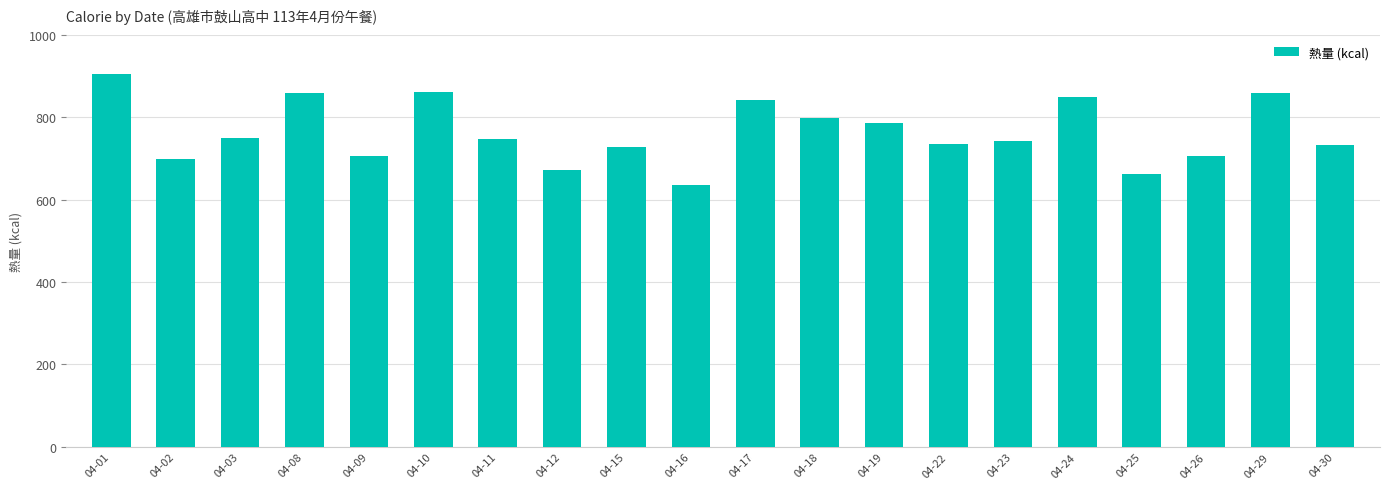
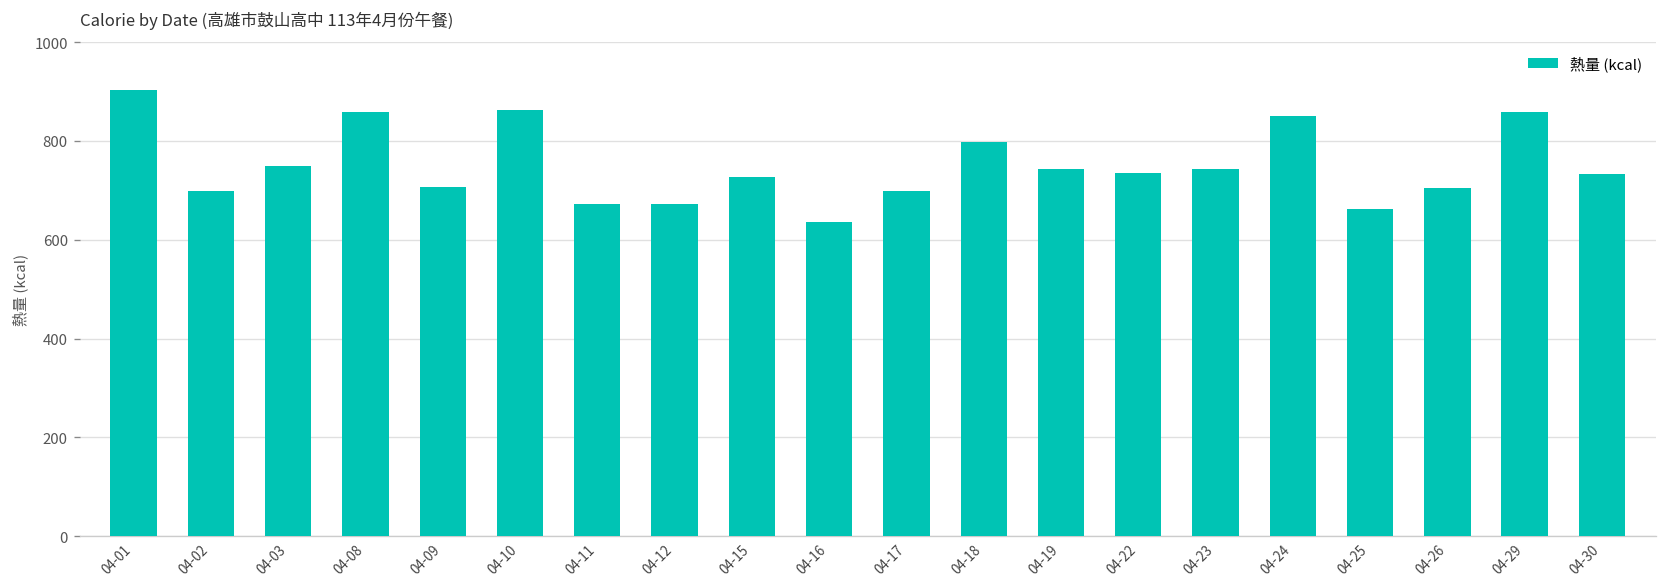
04-11: 750 -> 670
04-17: 840 -> 700
04-19: 790 -> 740
